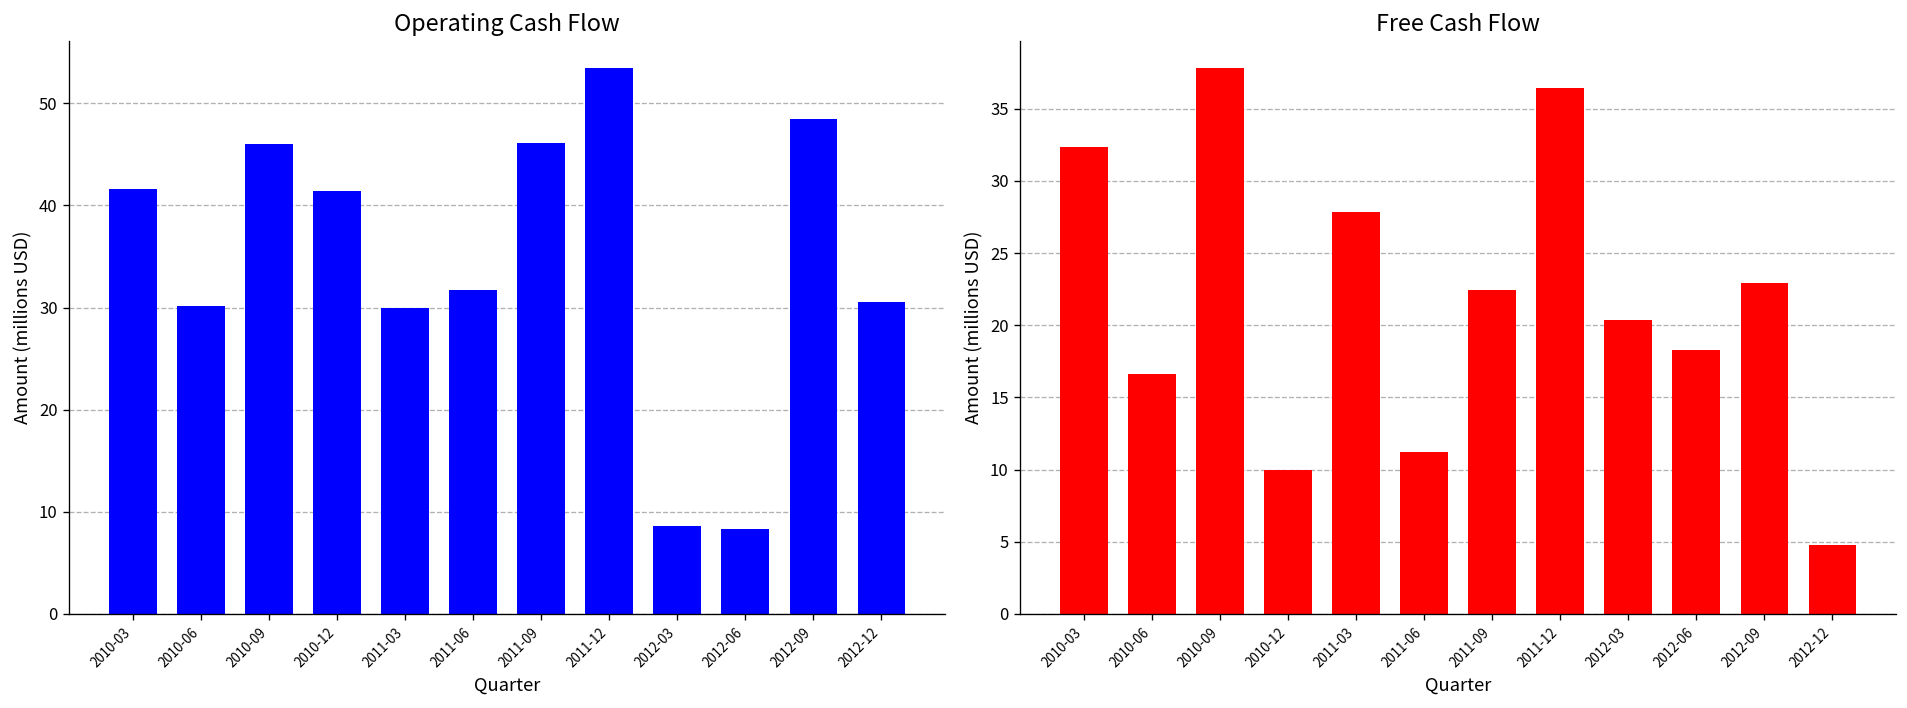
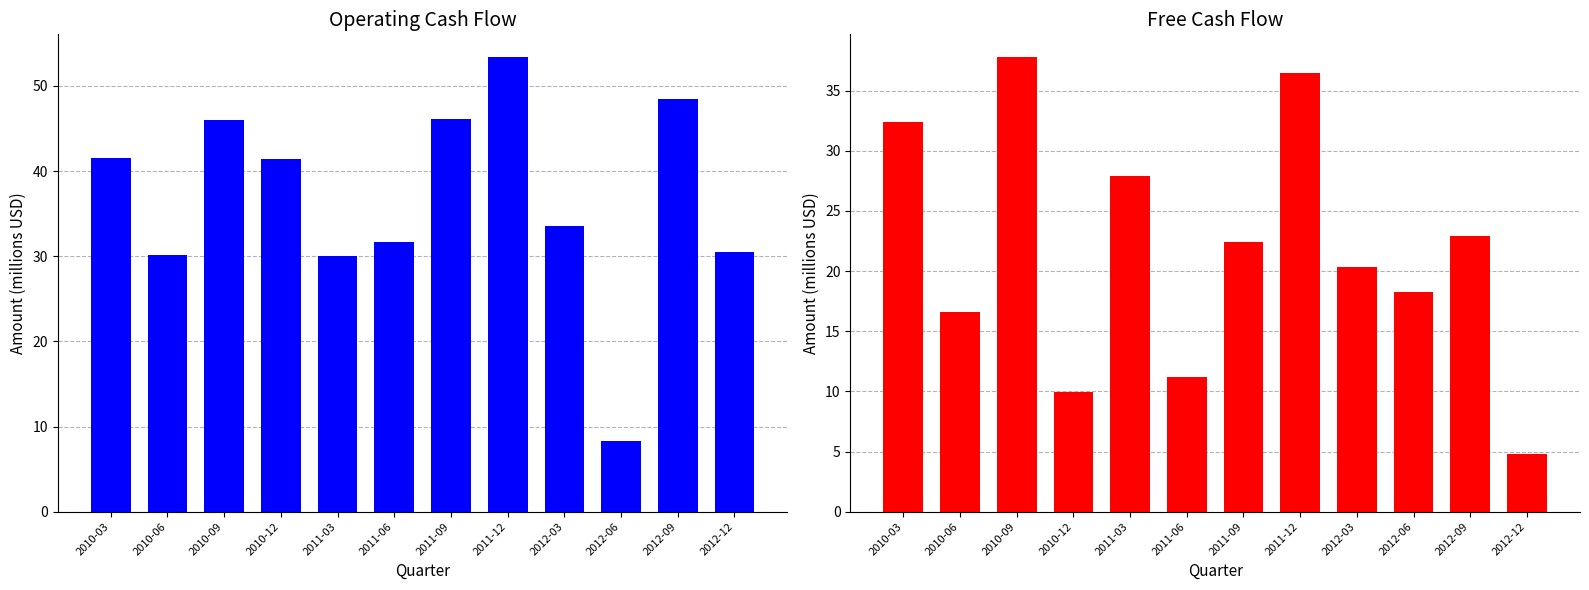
Operating Cash Flow, 2012-03: 9 -> 34
